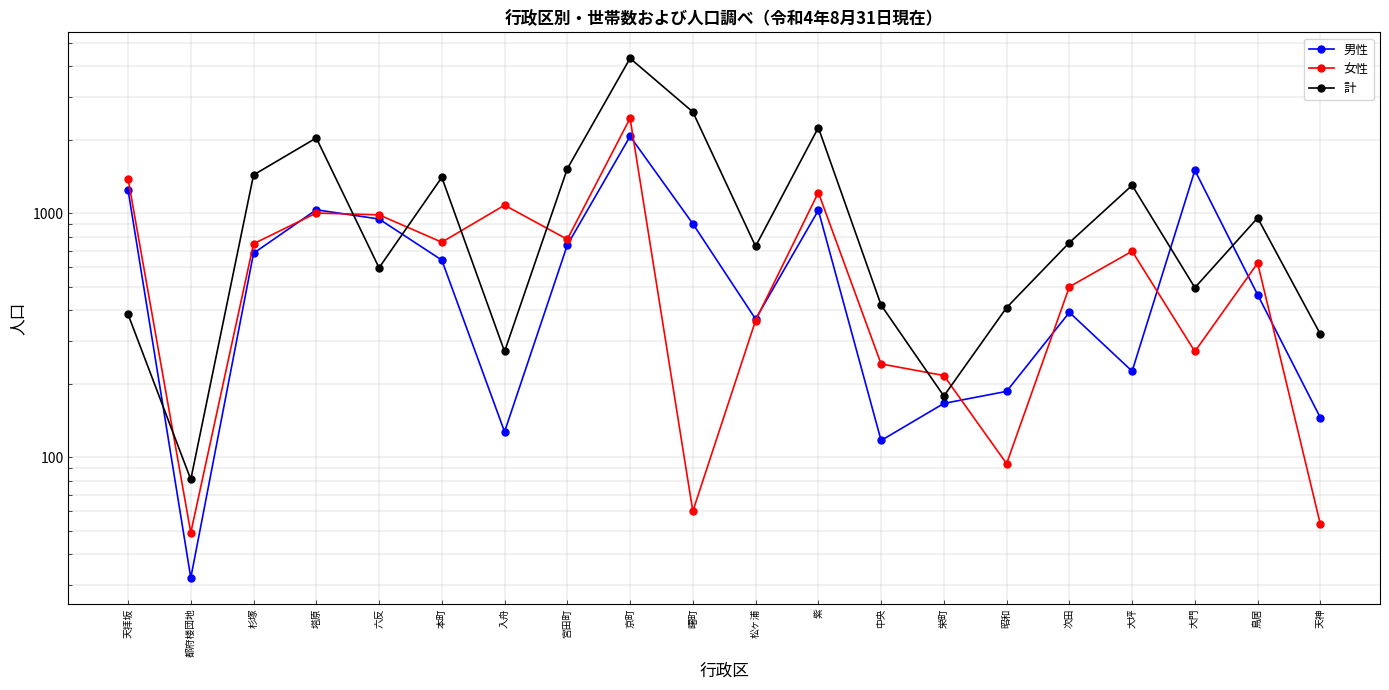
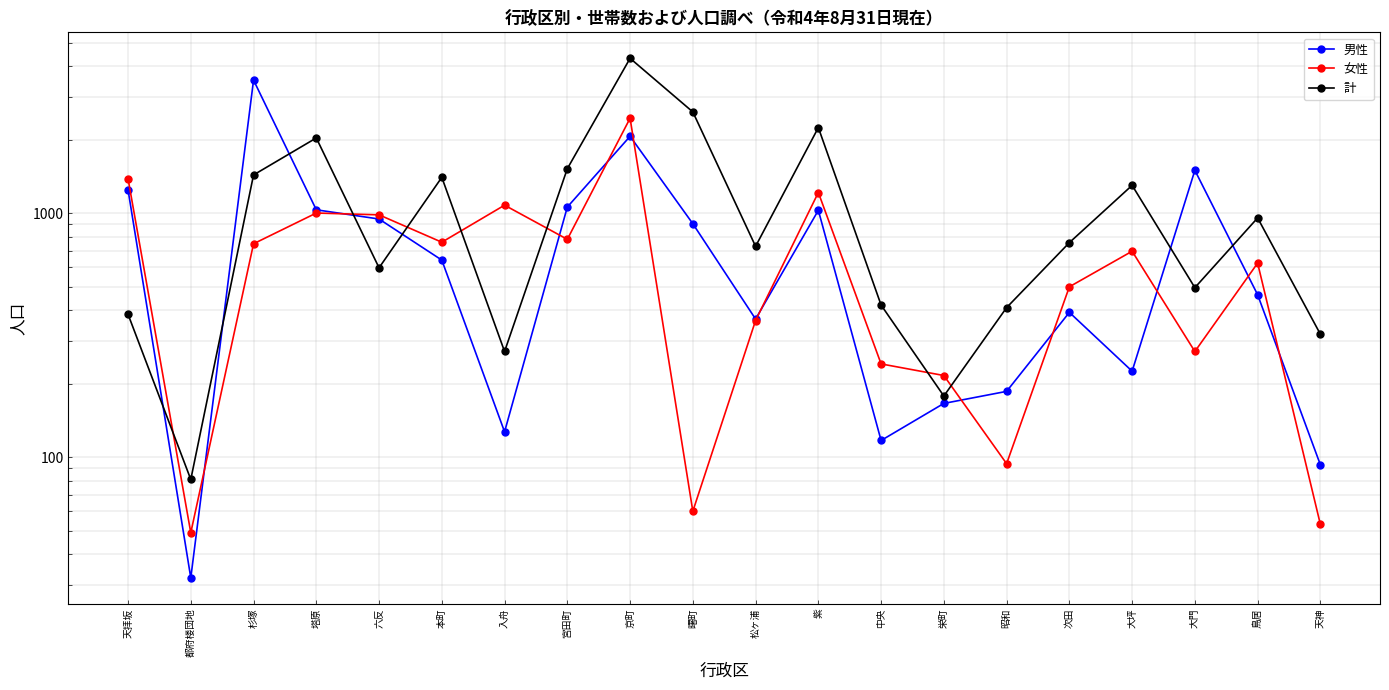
男性, 杉塚: 690 -> 3500
男性, 宮田町: 740 -> 1060
男性, 天神: 150 -> 93
